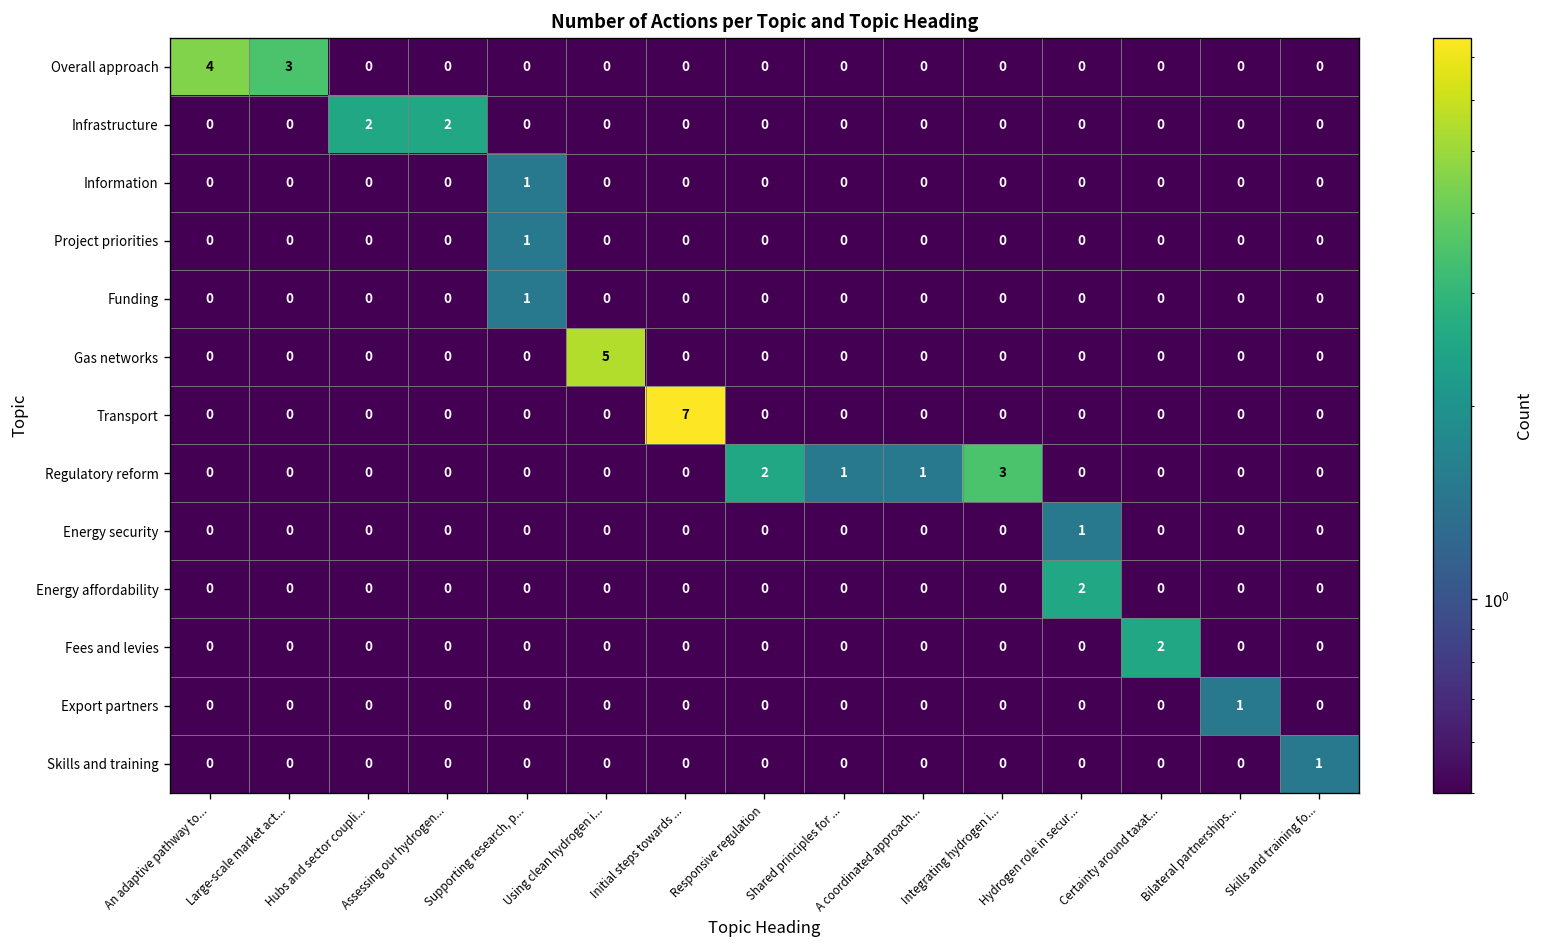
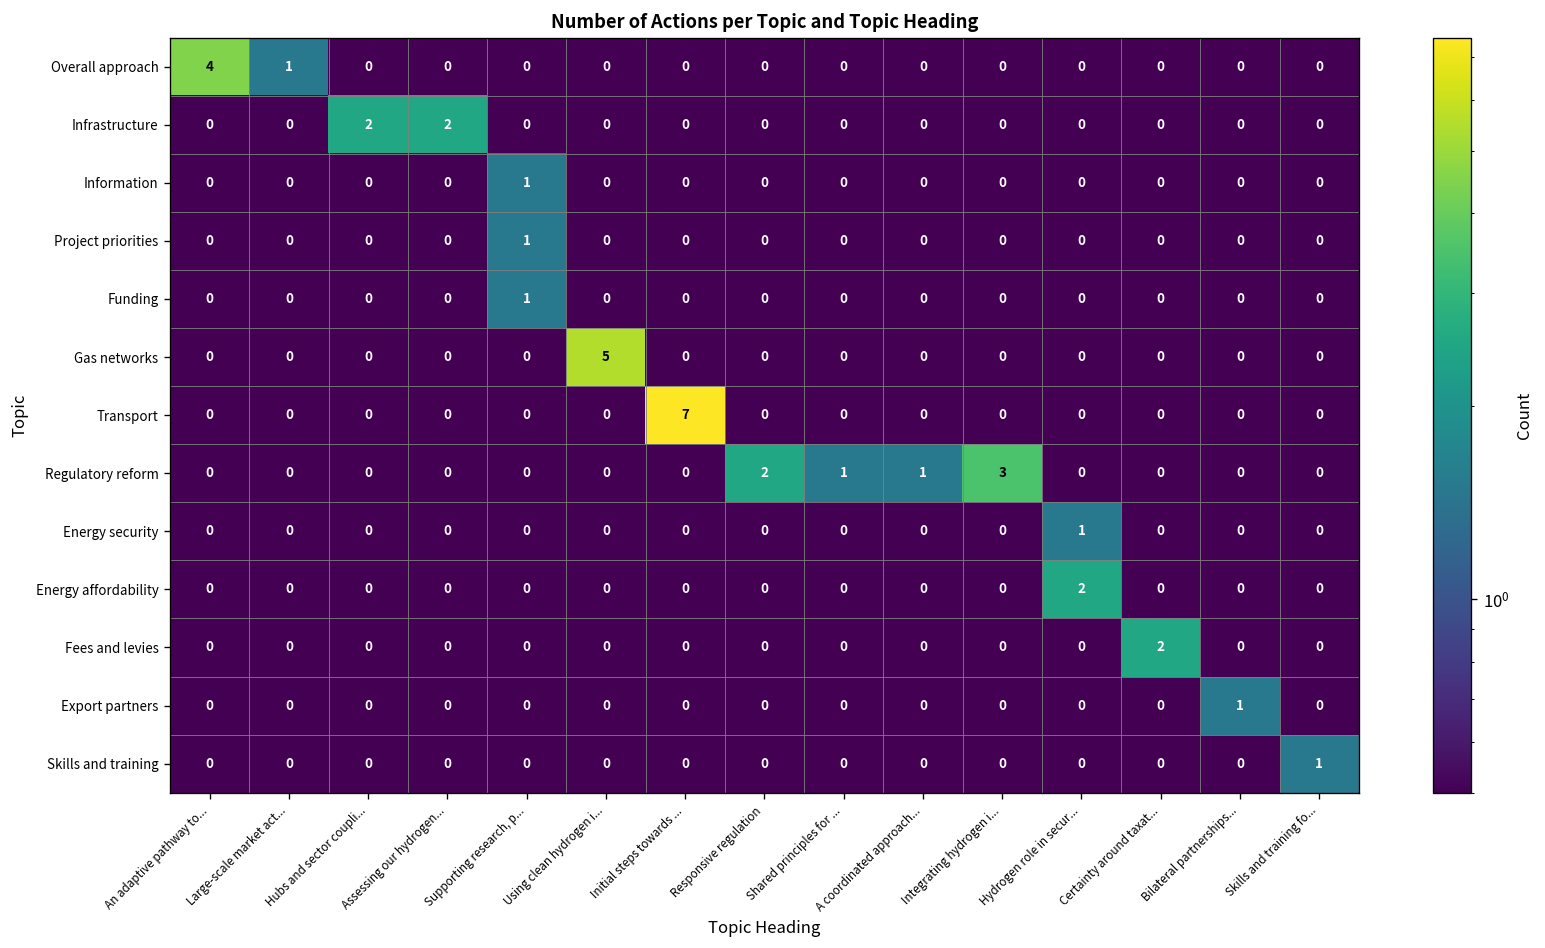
Overall approach, Large-scale market act...: 3 -> 1
